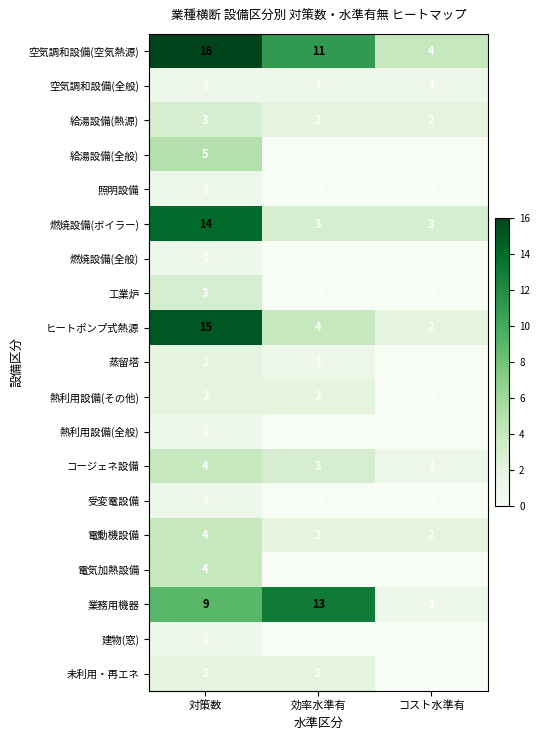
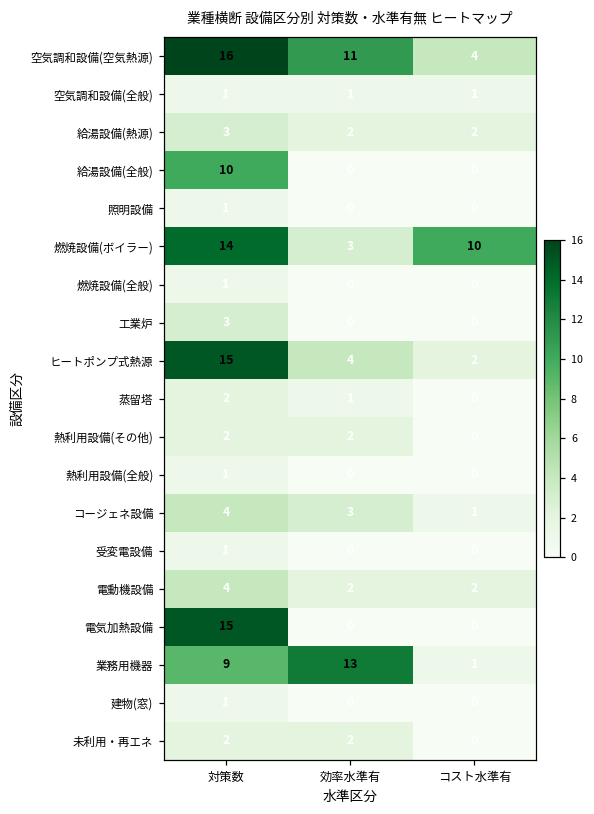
給湯設備(全般), 対策数: 5 -> 10
燃焼設備(ボイラー), コスト水準有: 3 -> 10
電気加熱設備, 対策数: 4 -> 15
